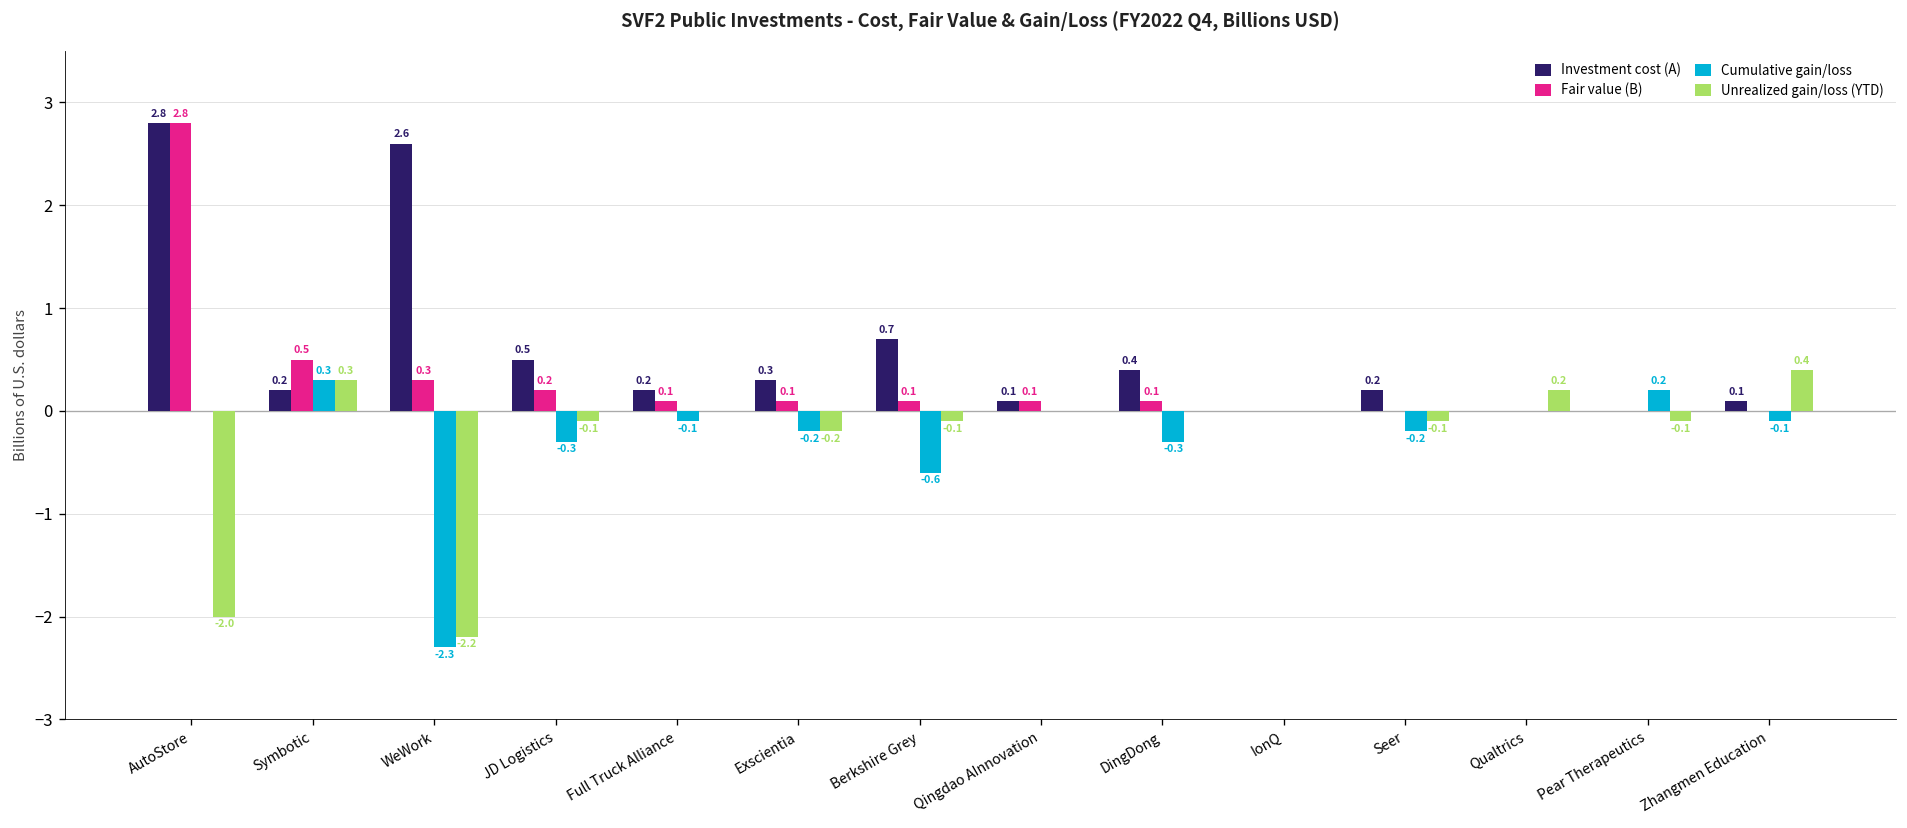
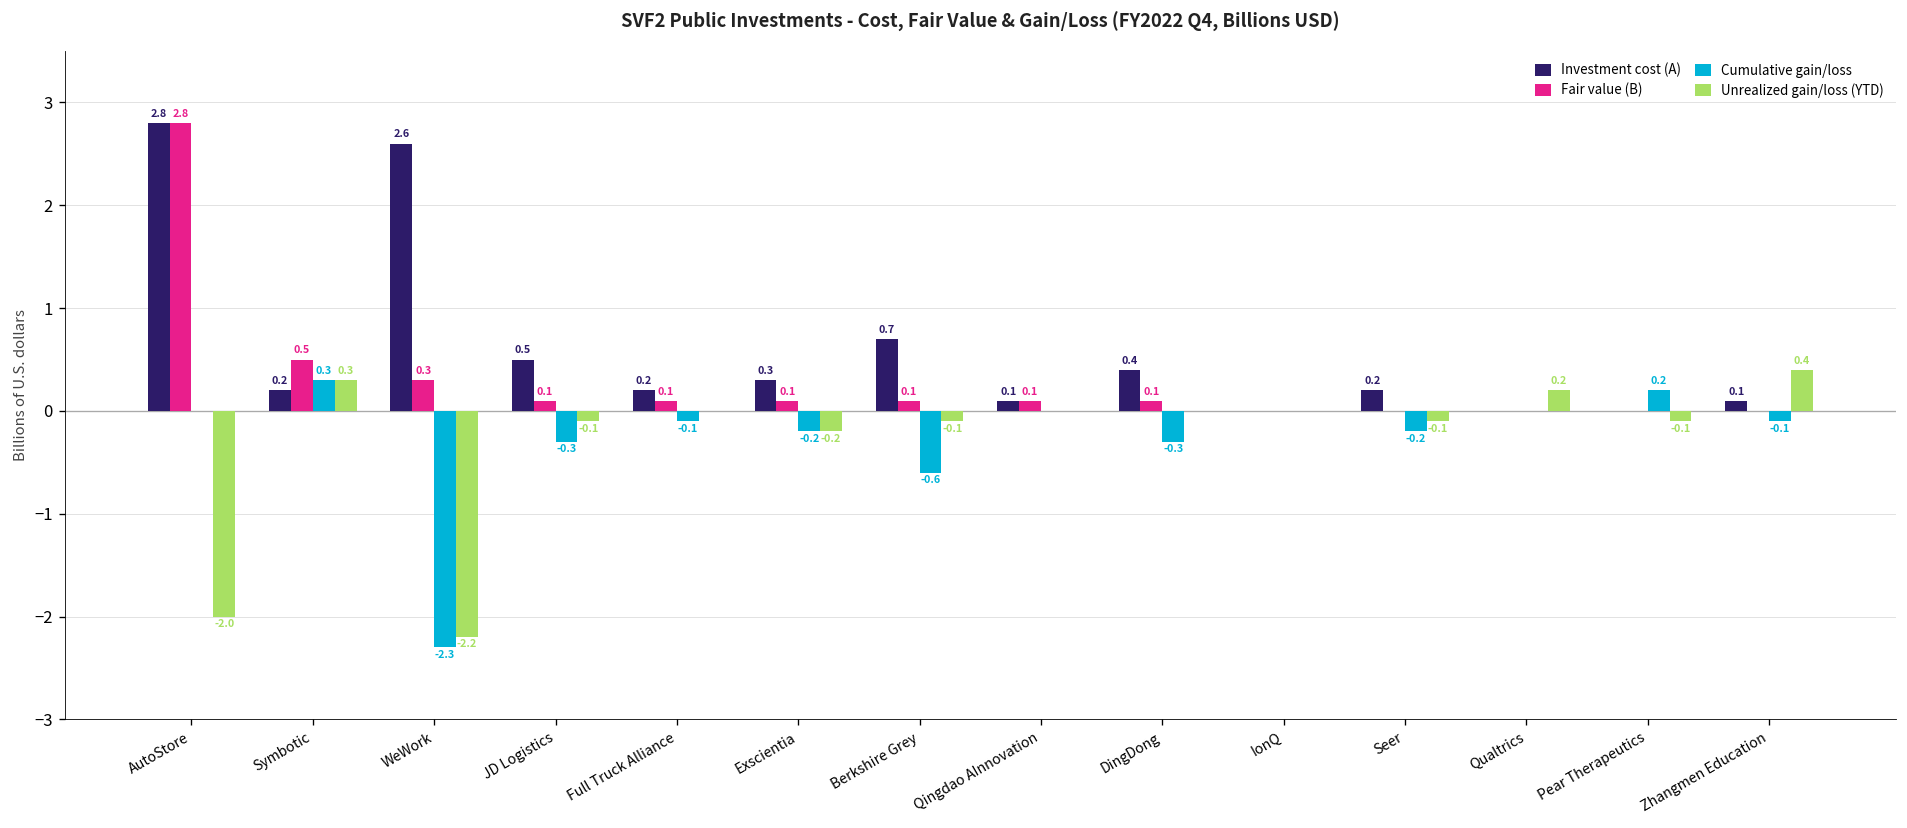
Fair value (B), JD Logistics: 0.2 -> 0.1
